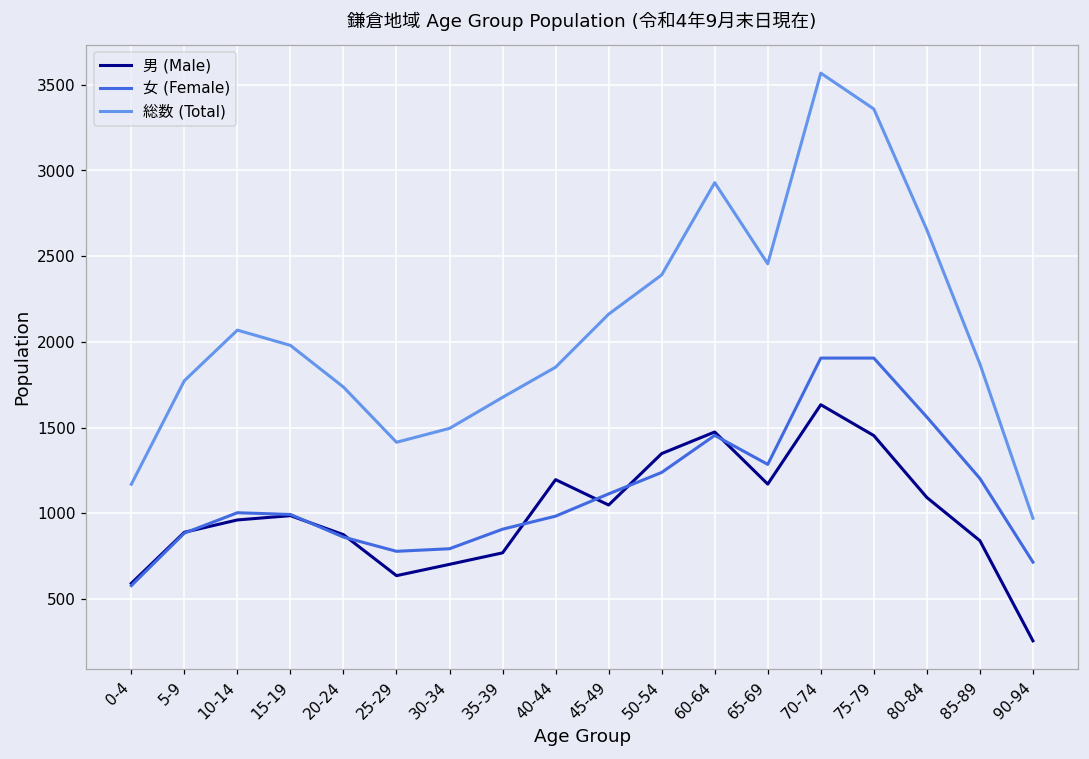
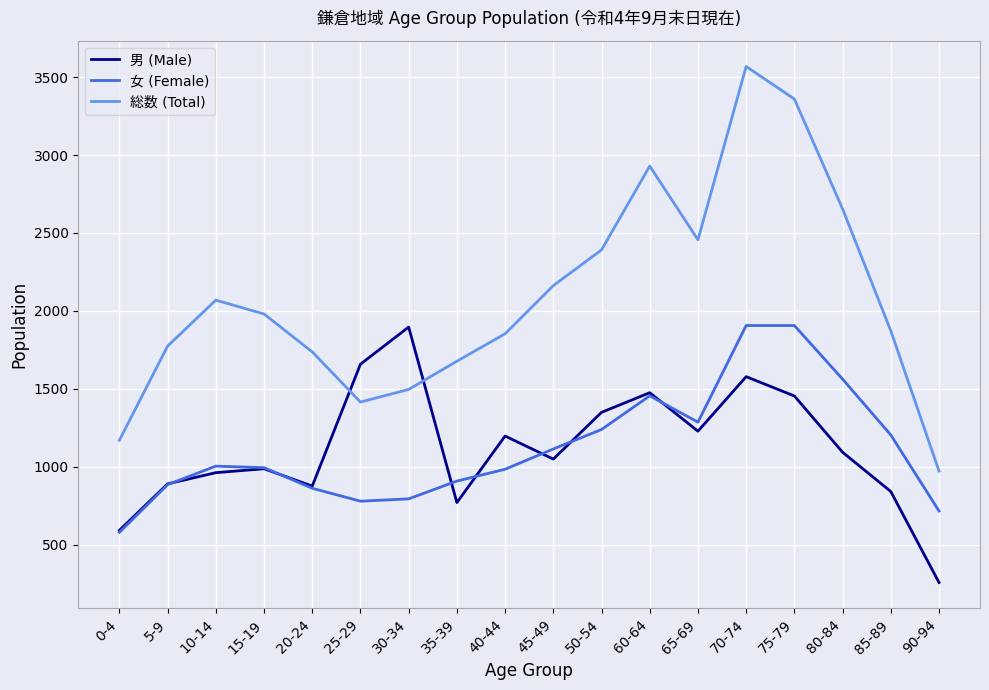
男 (Male), 25-29: 640 -> 1660
男 (Male), 30-34: 700 -> 1900
男 (Male), 65-69: 1170 -> 1230
男 (Male), 70-74: 1630 -> 1580
